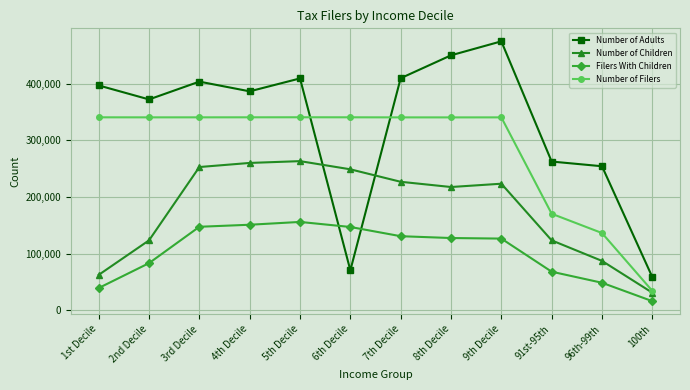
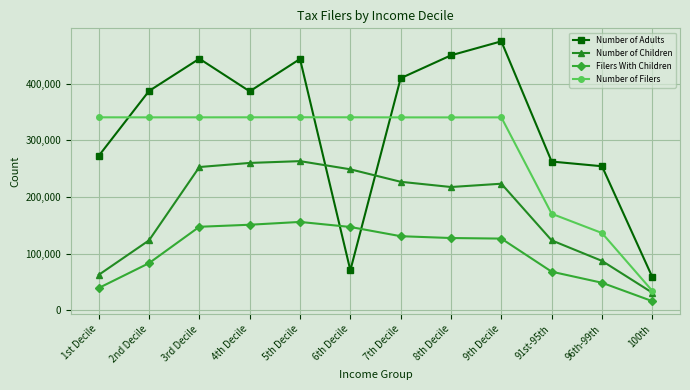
Number of Adults, 1st Decile: 400,000 -> 270,000
Number of Adults, 2nd Decile: 370,000 -> 390,000
Number of Adults, 3rd Decile: 400,000 -> 440,000
Number of Adults, 5th Decile: 410,000 -> 440,000
